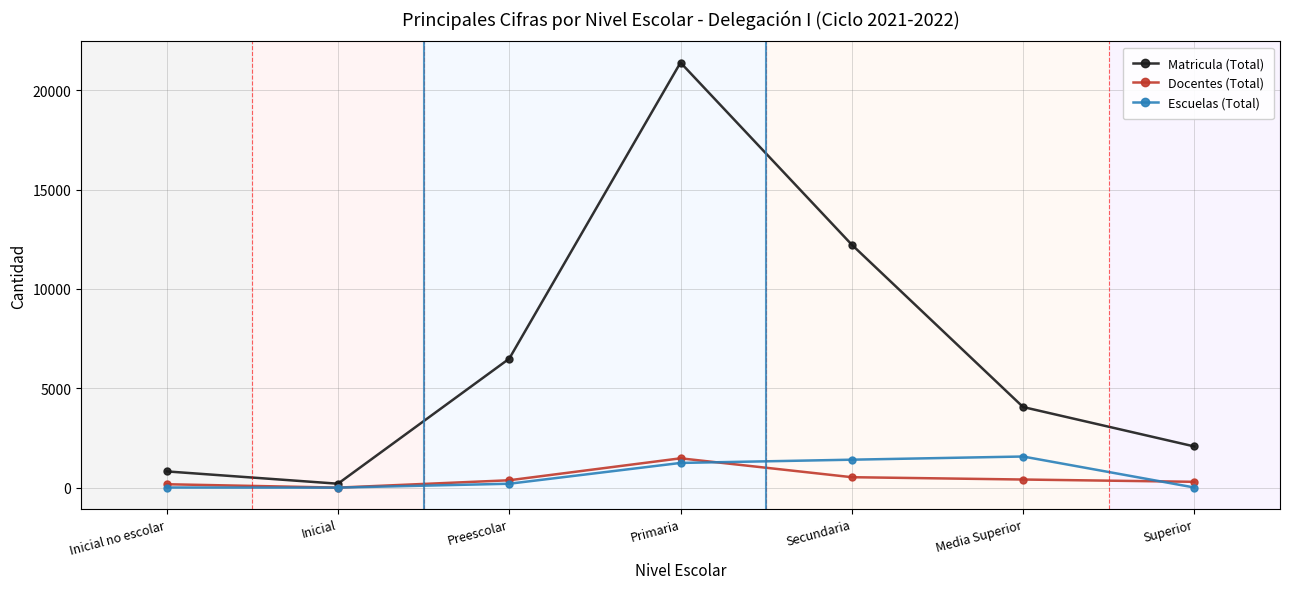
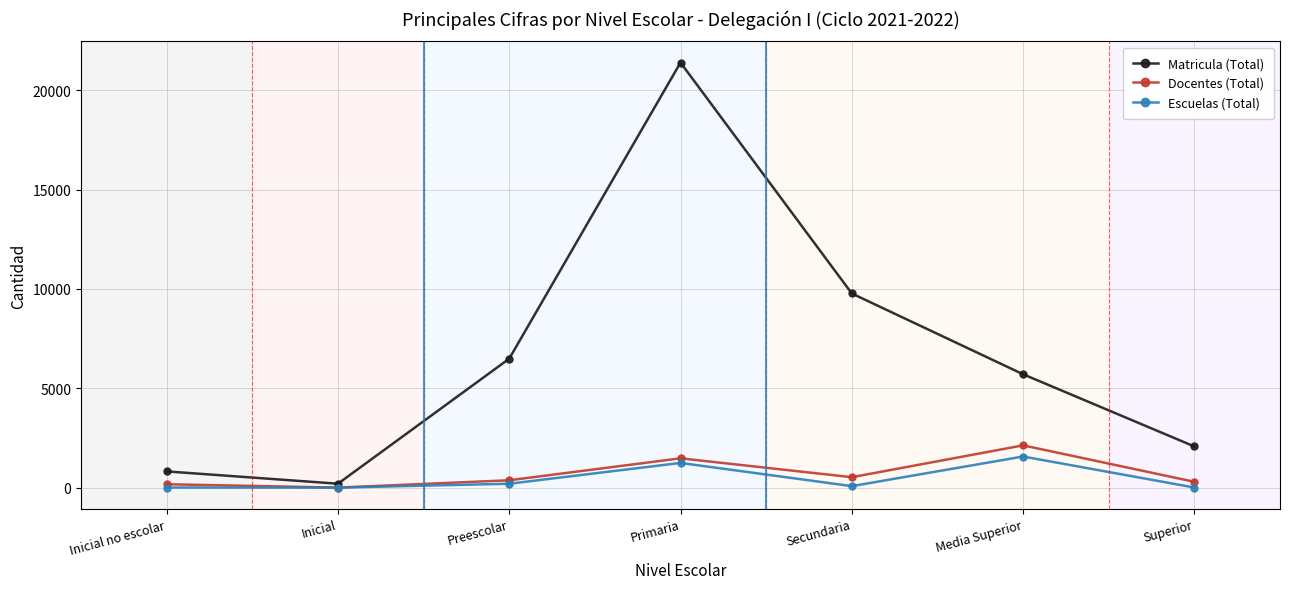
Matricula (Total), Secundaria: 12200 -> 9800
Escuelas (Total), Secundaria: 1400 -> 100
Matricula (Total), Media Superior: 4100 -> 5700
Docentes (Total), Media Superior: 400 -> 2100
